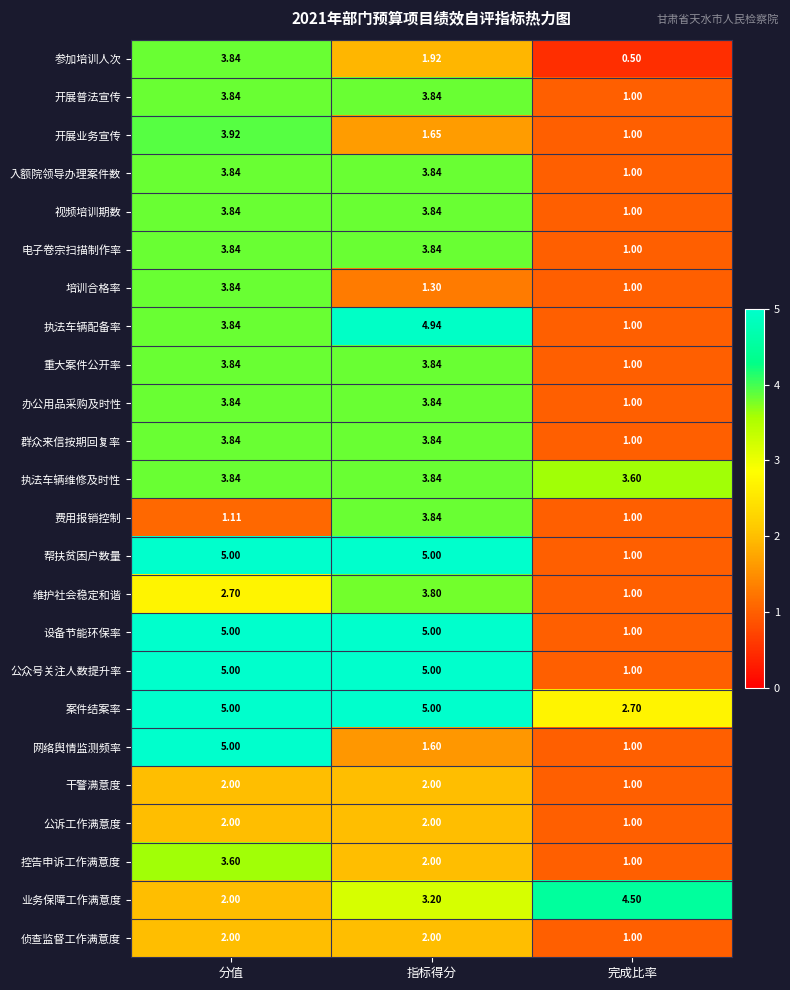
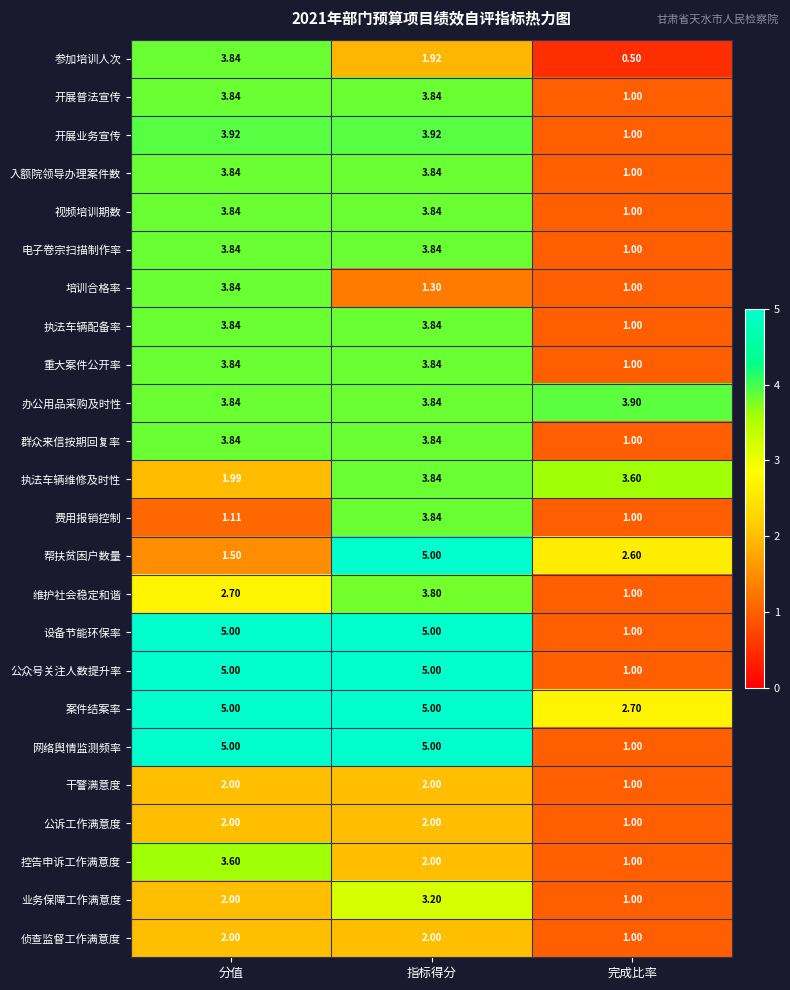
开展业务宣传, 指标得分: 1.65 -> 3.92
执法车辆配备率, 指标得分: 4.94 -> 3.84
办公用品采购及时性, 完成比率: 1.00 -> 3.90
执法车辆维修及时性, 分值: 3.84 -> 1.99
帮扶贫困户数量, 分值: 5.00 -> 1.50
帮扶贫困户数量, 完成比率: 1.00 -> 2.60
网络舆情监测频率, 指标得分: 1.60 -> 5.00
业务保障工作满意度, 完成比率: 4.50 -> 1.00
